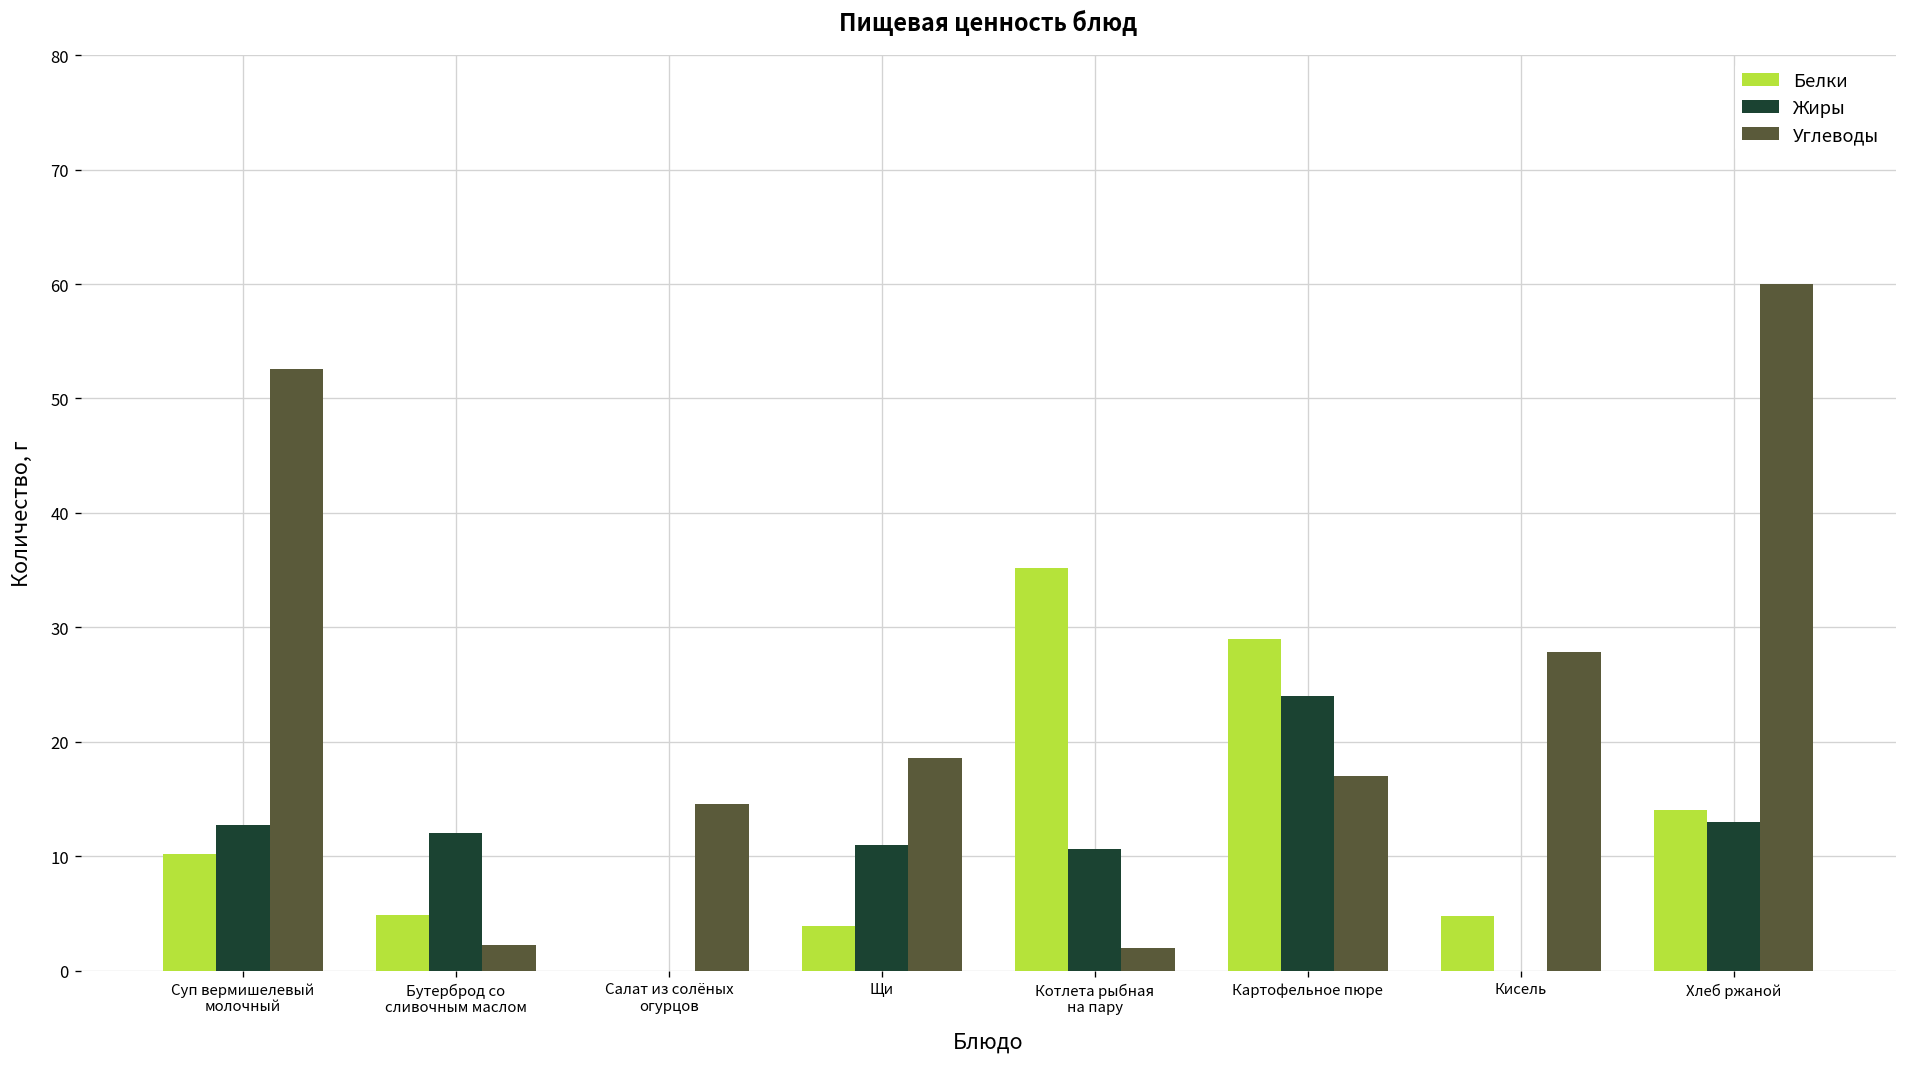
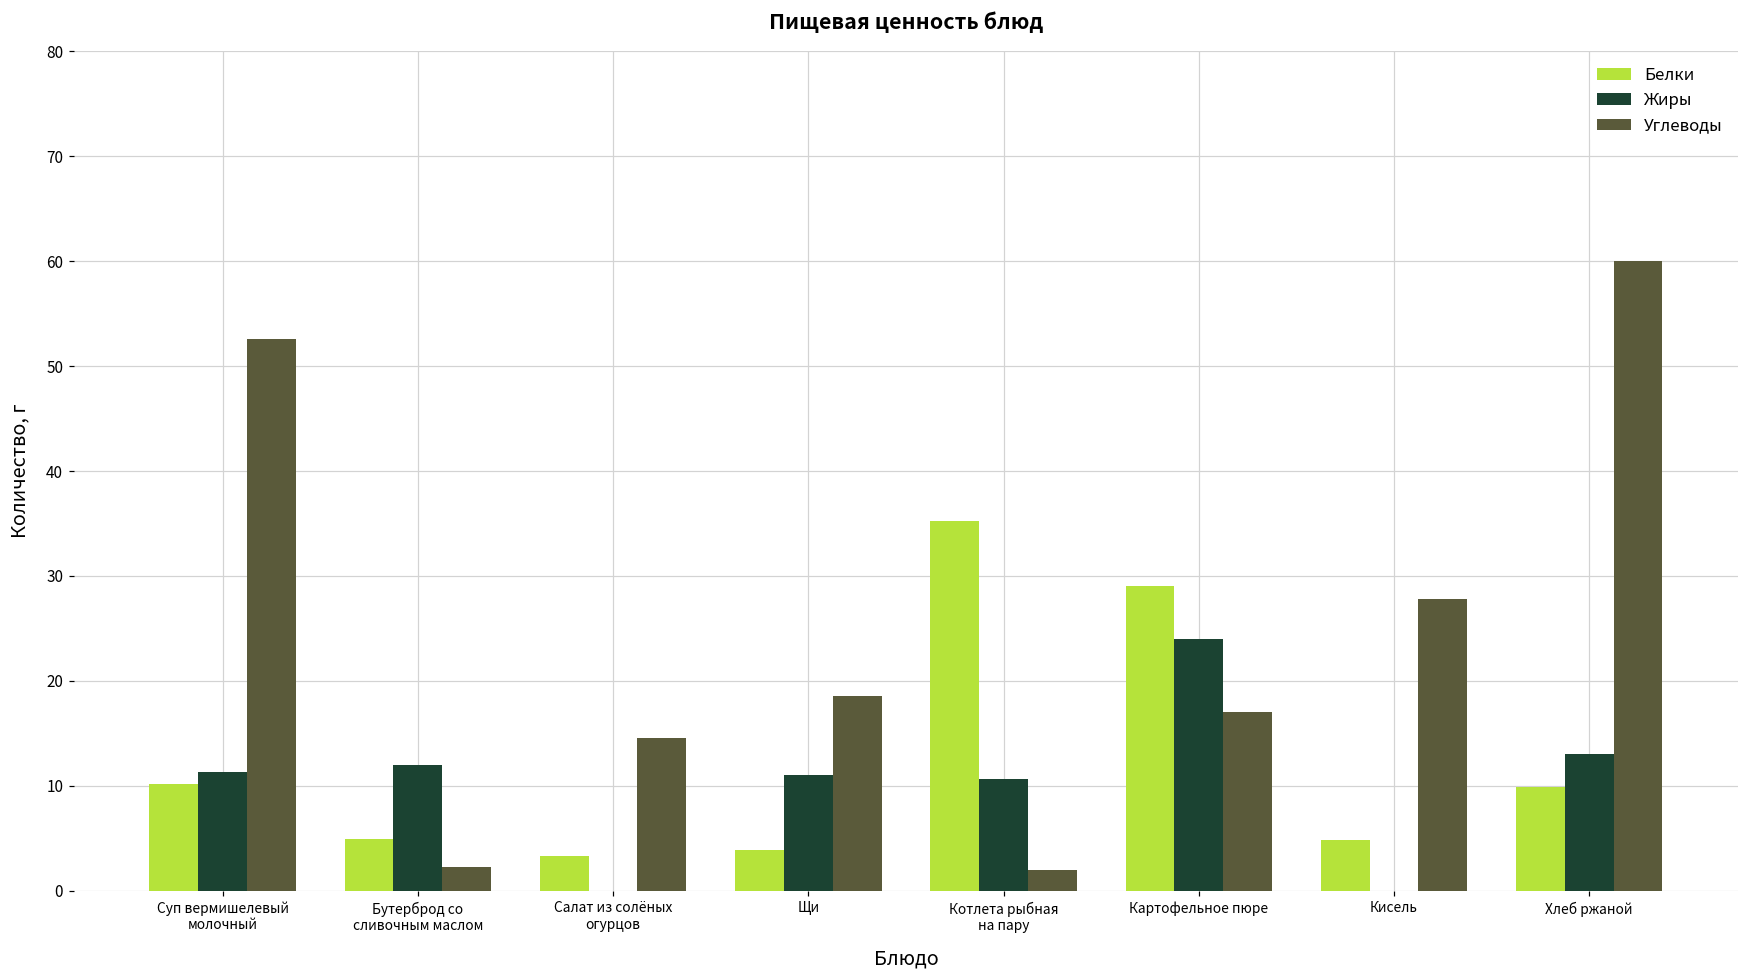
Жиры, Суп вермишелевый молочный: 13 -> 11
Белки, Салат из солёных огурцов: 0 -> 3
Белки, Хлеб ржаной: 14 -> 10
